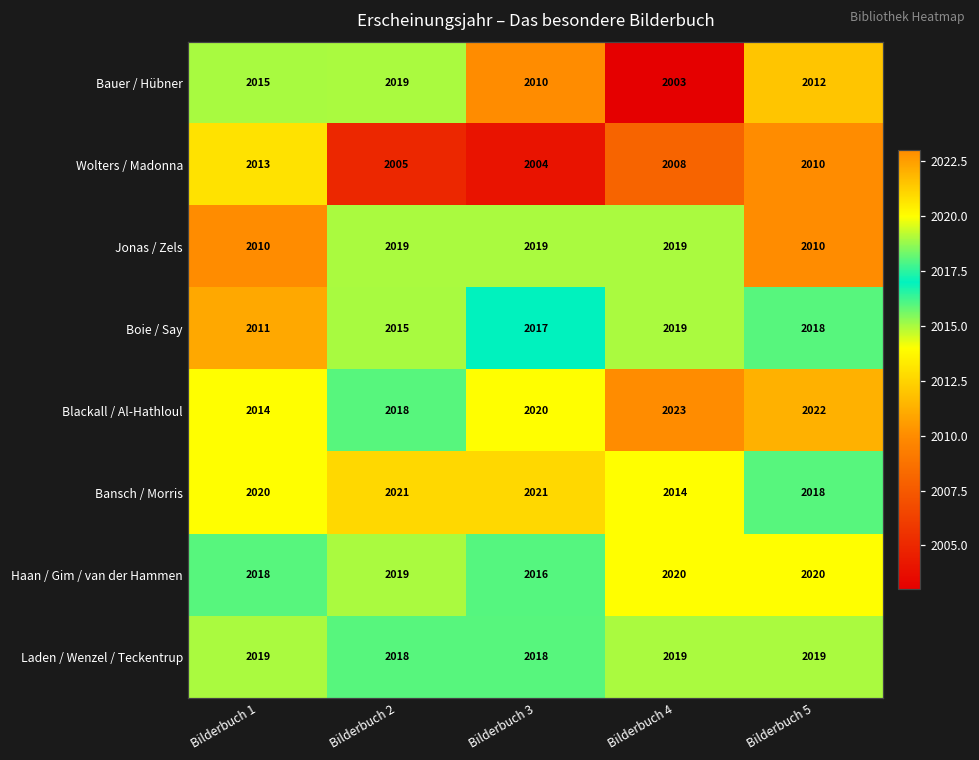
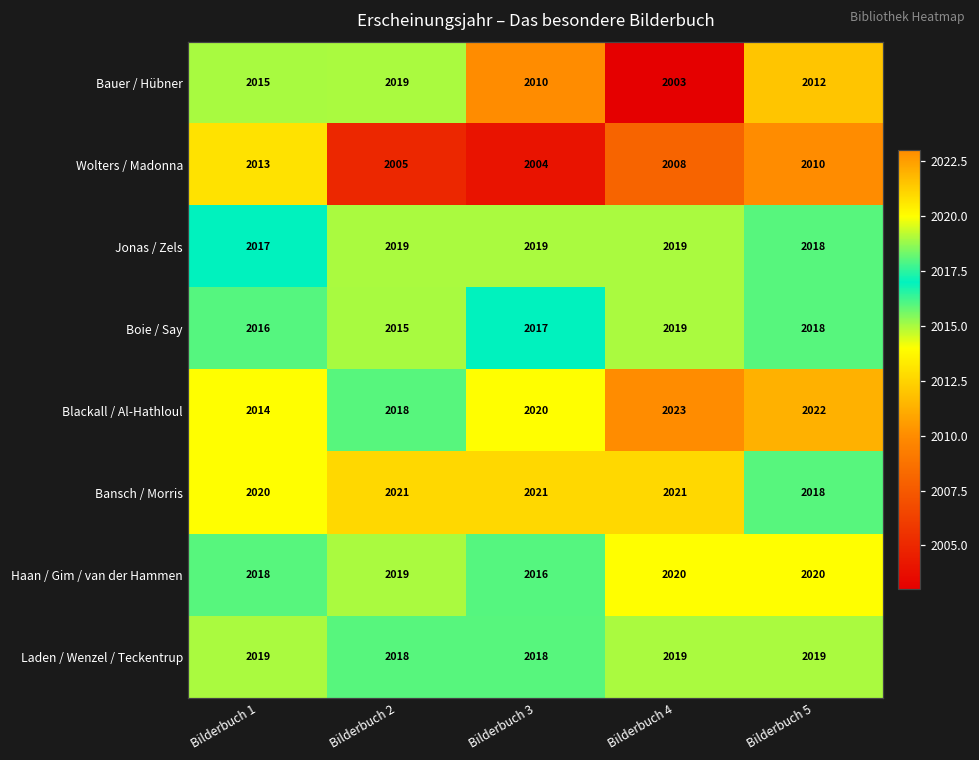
Jonas / Zels, Bilderbuch 1: 2010 -> 2017
Jonas / Zels, Bilderbuch 5: 2010 -> 2018
Boie / Say, Bilderbuch 1: 2011 -> 2016
Bansch / Morris, Bilderbuch 4: 2014 -> 2021
